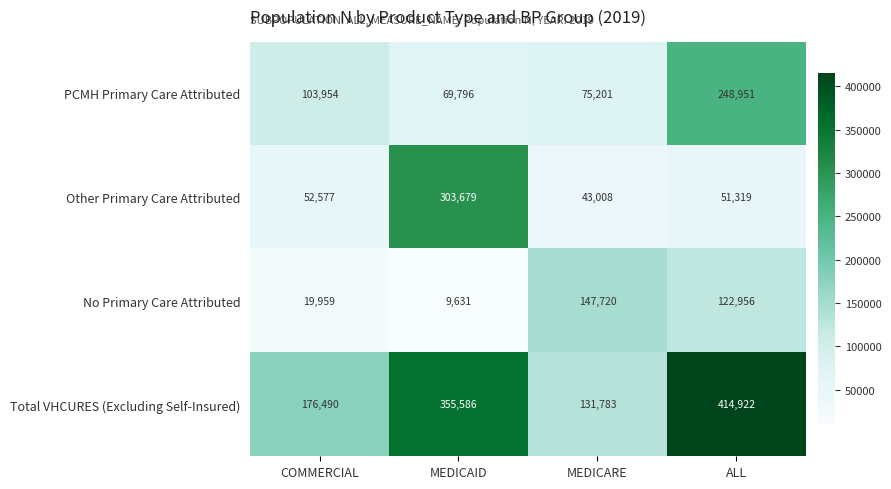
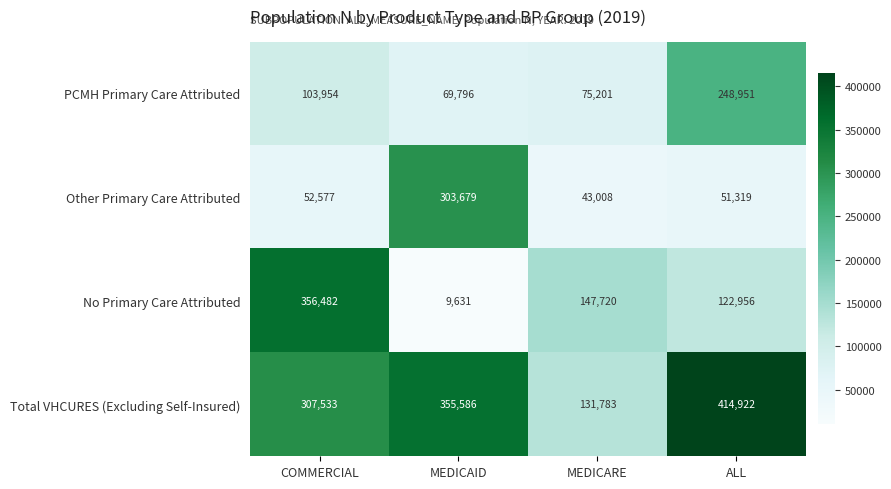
No Primary Care Attributed, COMMERCIAL: 19,959 -> 356,482
Total VHCURES (Excluding Self-Insured), COMMERCIAL: 176,490 -> 307,533
